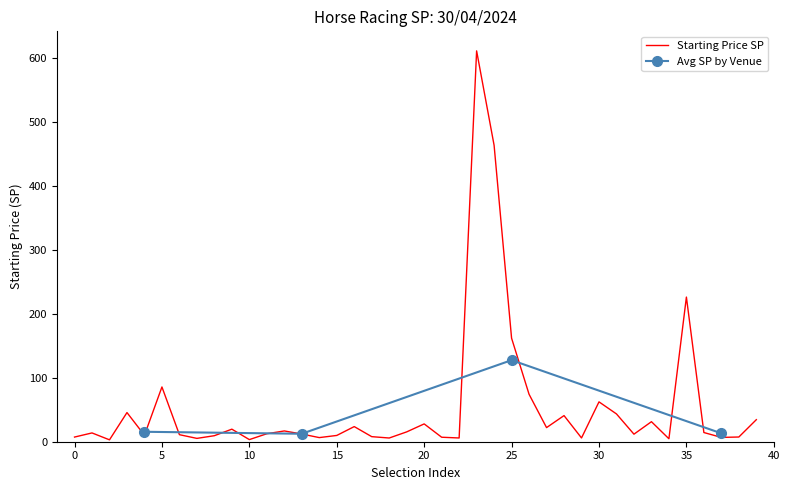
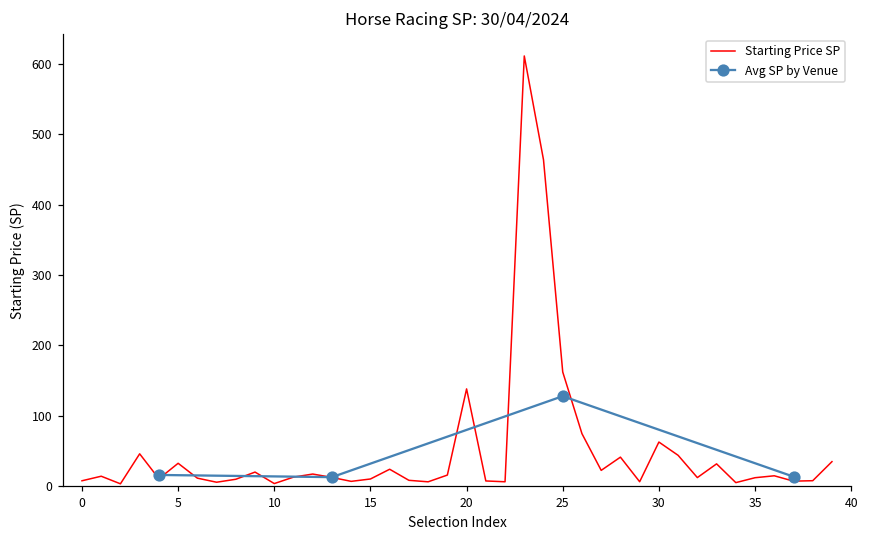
Starting Price SP, 5: 90 -> 30
Starting Price SP, 20: 30 -> 140
Starting Price SP, 35: 230 -> 10
